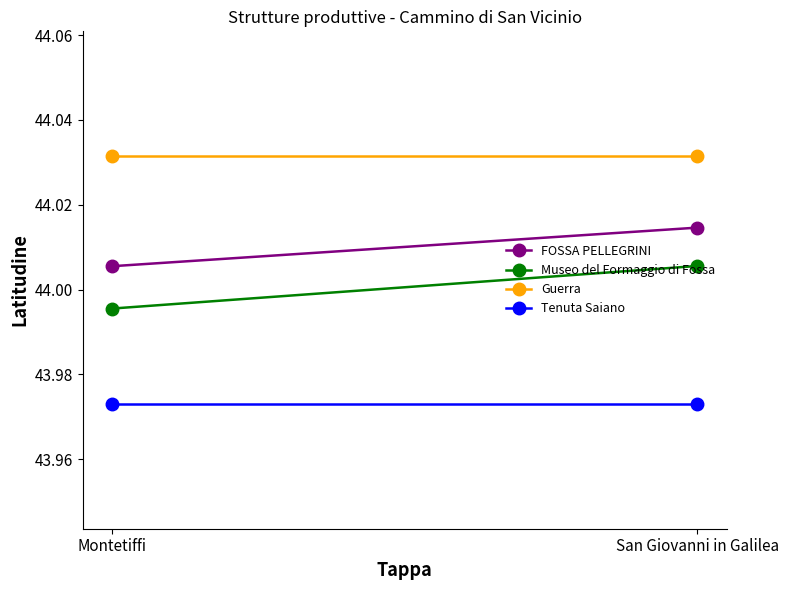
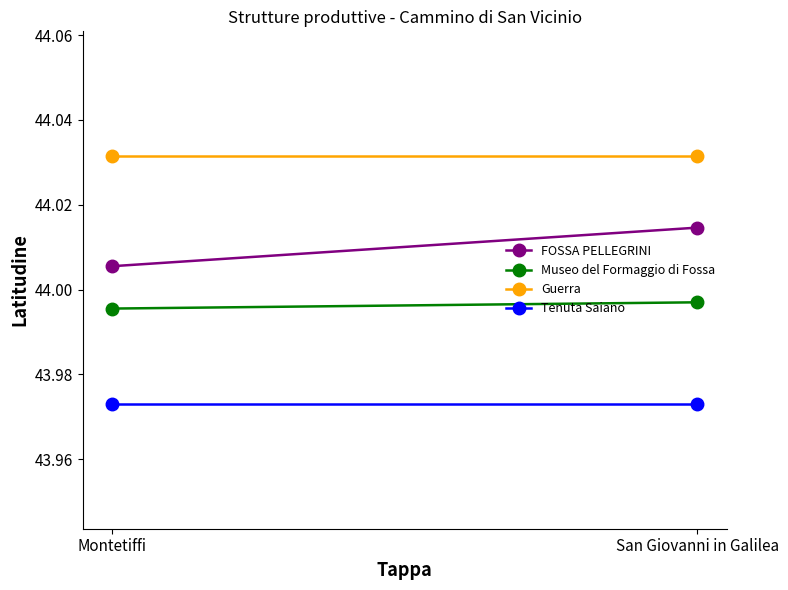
Museo del Formaggio di Fossa, San Giovanni in Galilea: 44.006 -> 43.997
